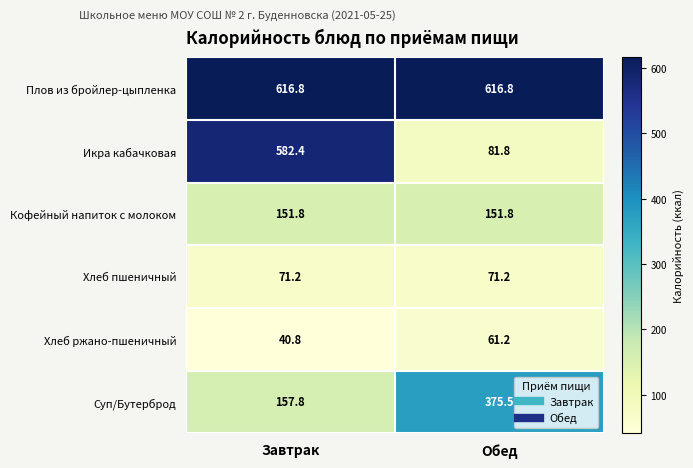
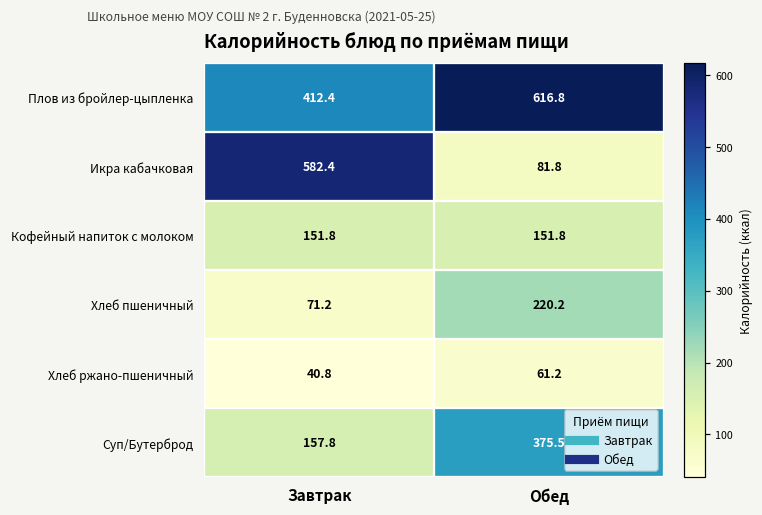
Плов из бройлер-цыпленка, Завтрак: 616.8 -> 412.4
Хлеб пшеничный, Обед: 71.2 -> 220.2
